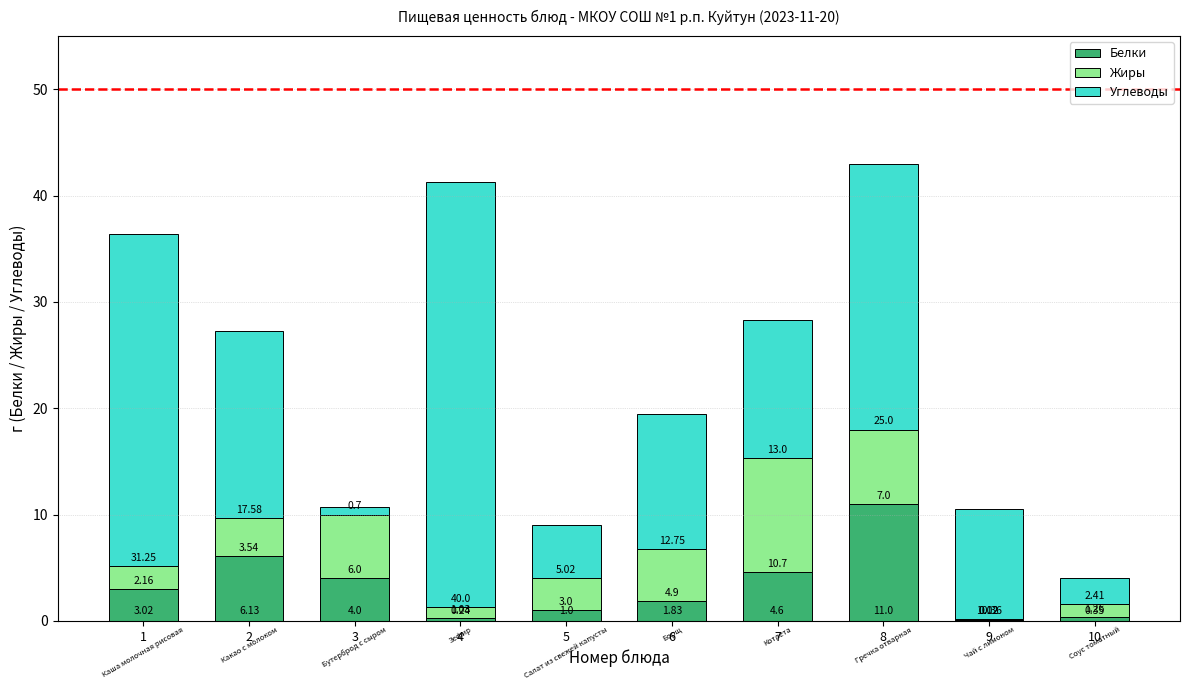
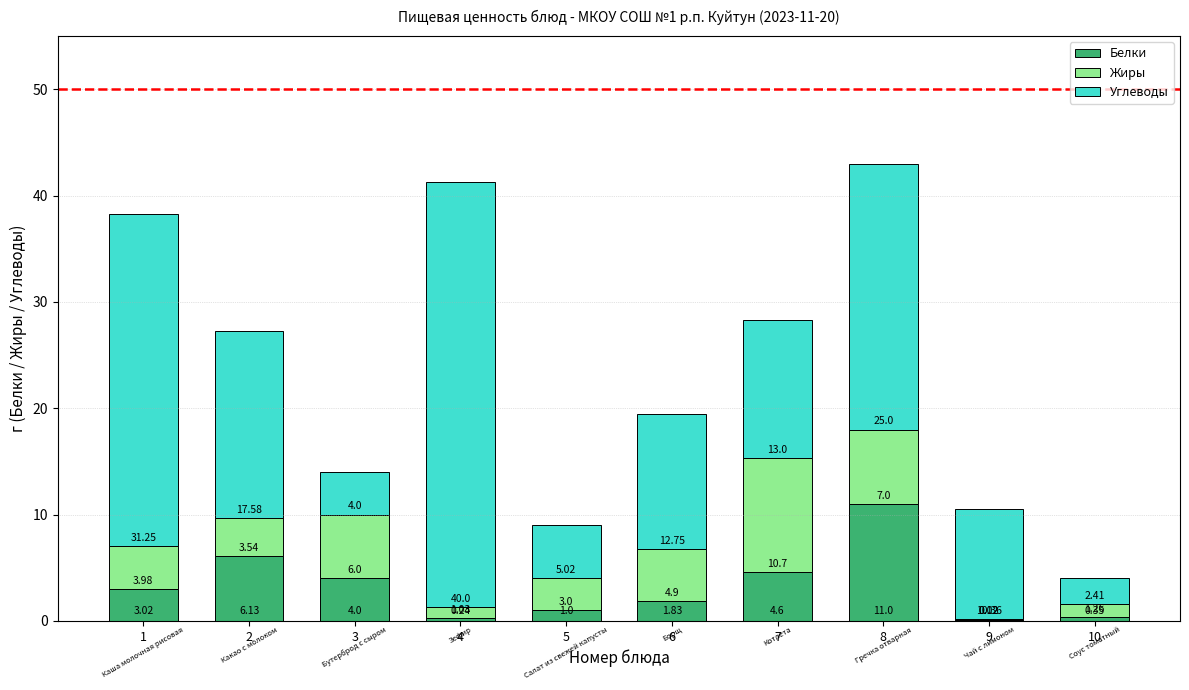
Жиры, 1: 2.16 -> 3.98
Углеводы, 3: 0.7 -> 4.0
